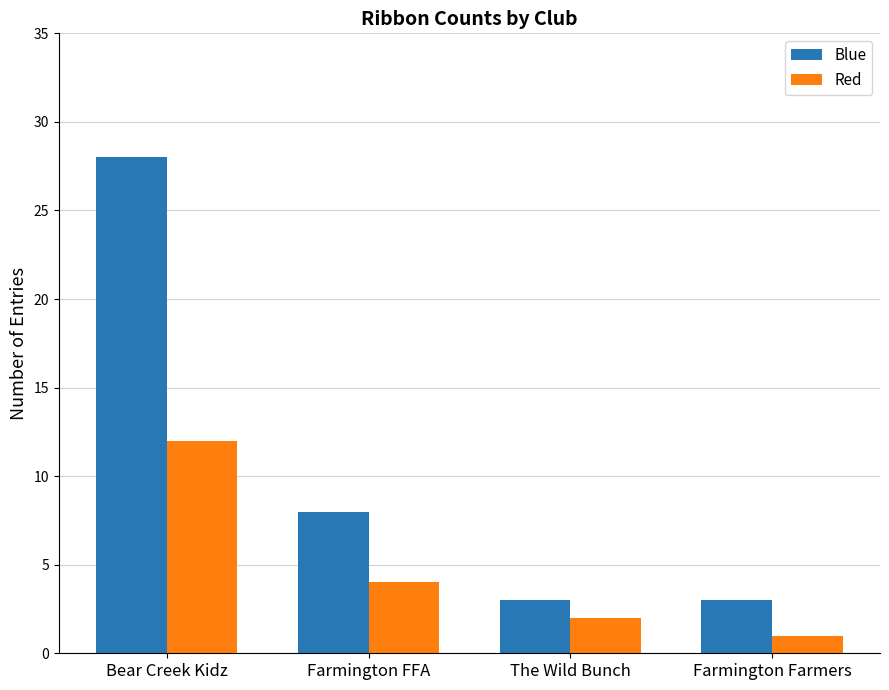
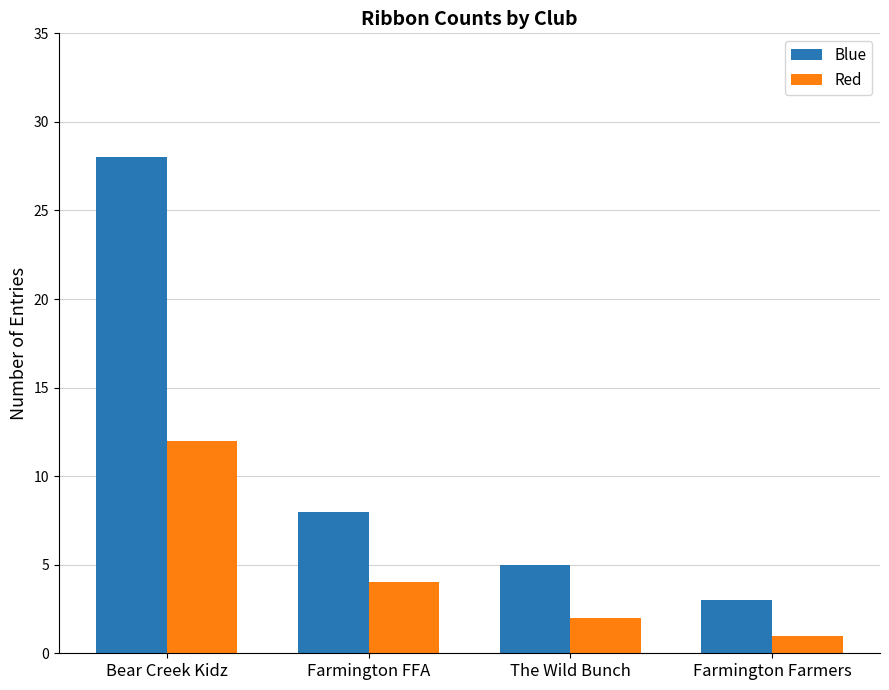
Blue, The Wild Bunch: 3 -> 5
